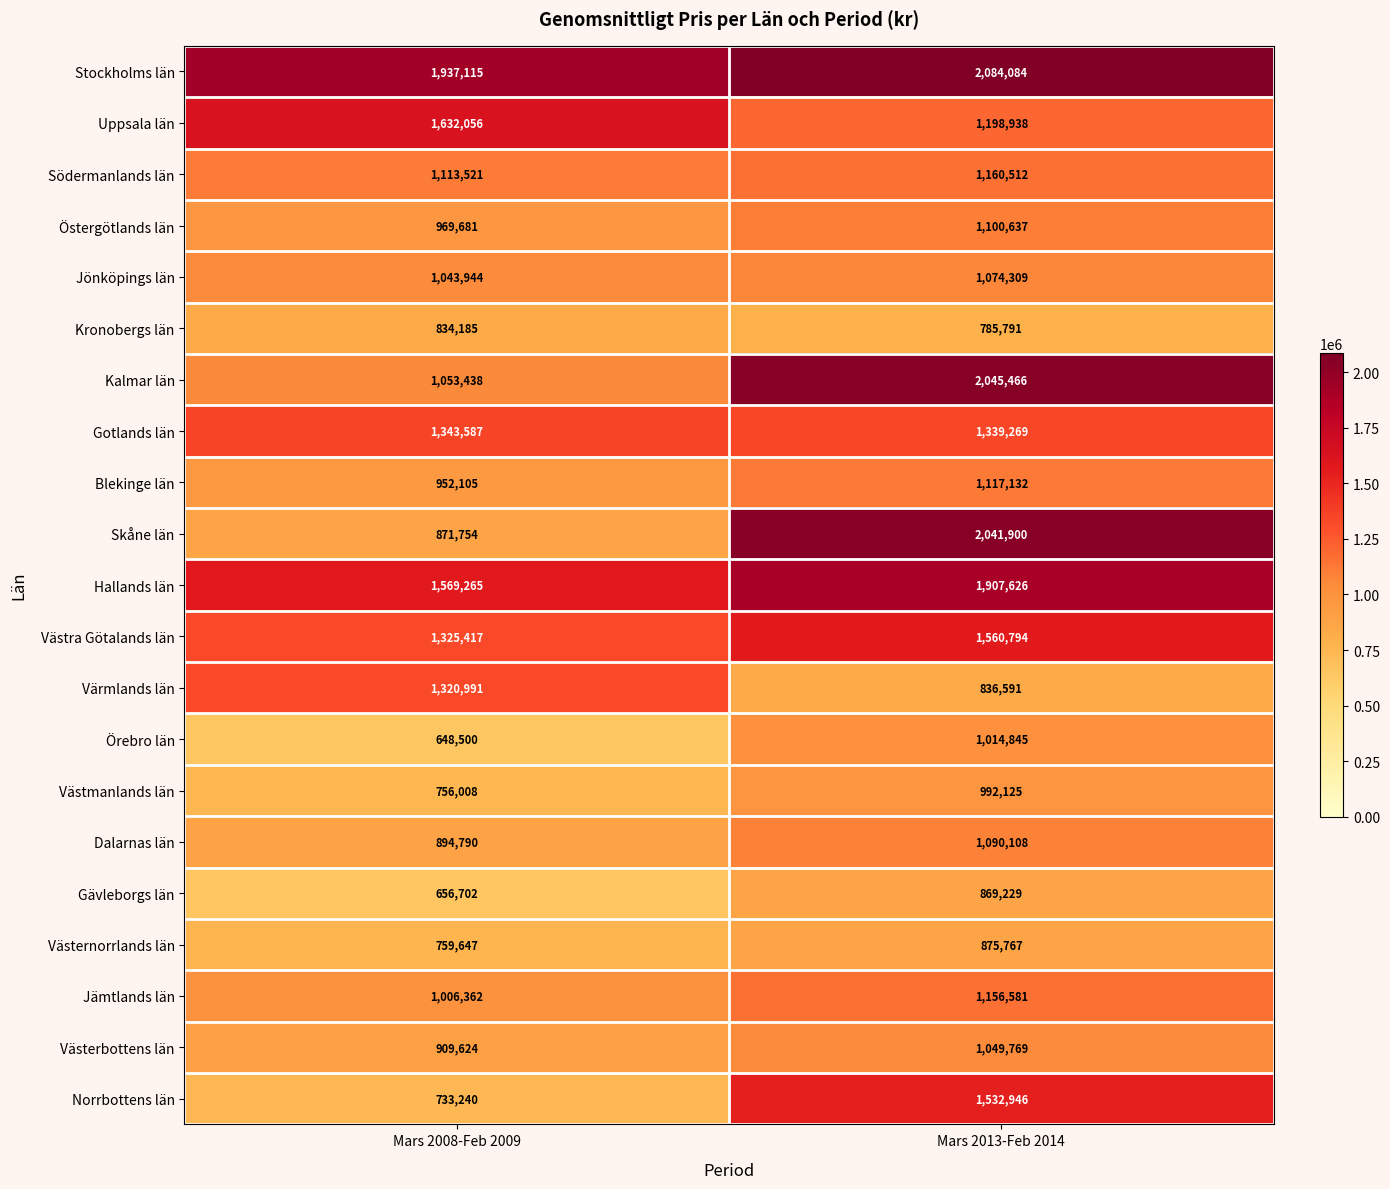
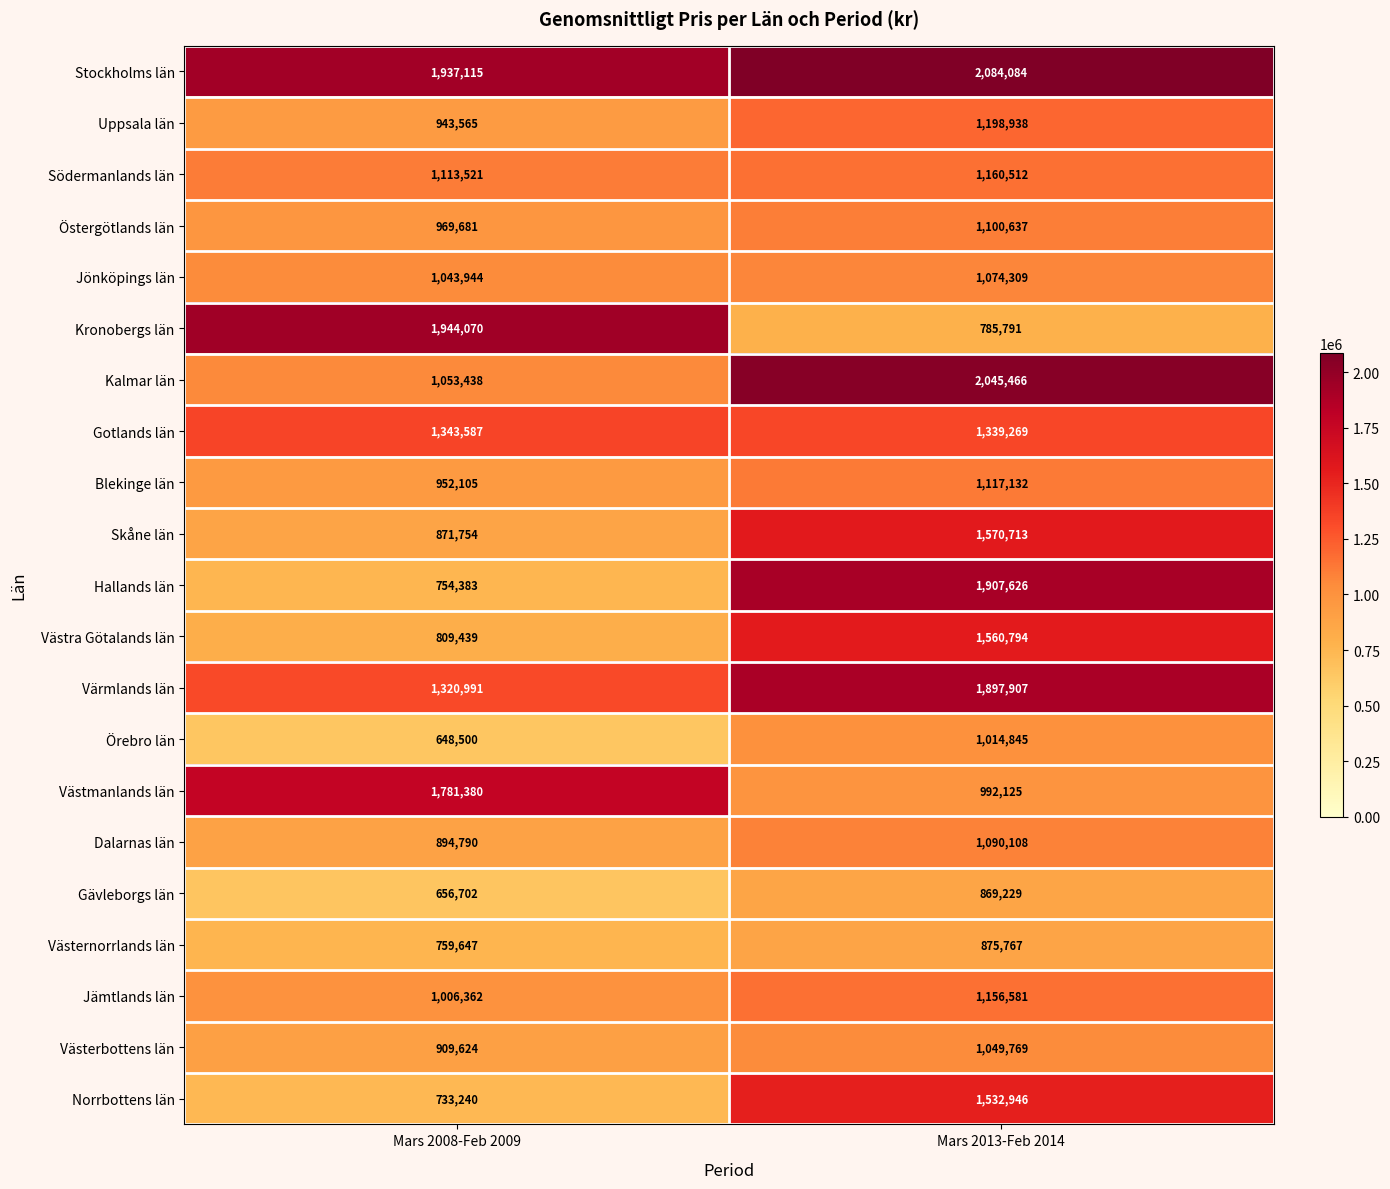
Uppsala län, Mars 2008-Feb 2009: 1,632,056 -> 943,565
Kronobergs län, Mars 2008-Feb 2009: 834,185 -> 1,944,070
Skåne län, Mars 2013-Feb 2014: 2,041,900 -> 1,570,713
Hallands län, Mars 2008-Feb 2009: 1,569,265 -> 754,383
Västra Götalands län, Mars 2008-Feb 2009: 1,325,417 -> 809,439
Värmlands län, Mars 2013-Feb 2014: 836,591 -> 1,897,907
Västmanlands län, Mars 2008-Feb 2009: 756,008 -> 1,781,380
